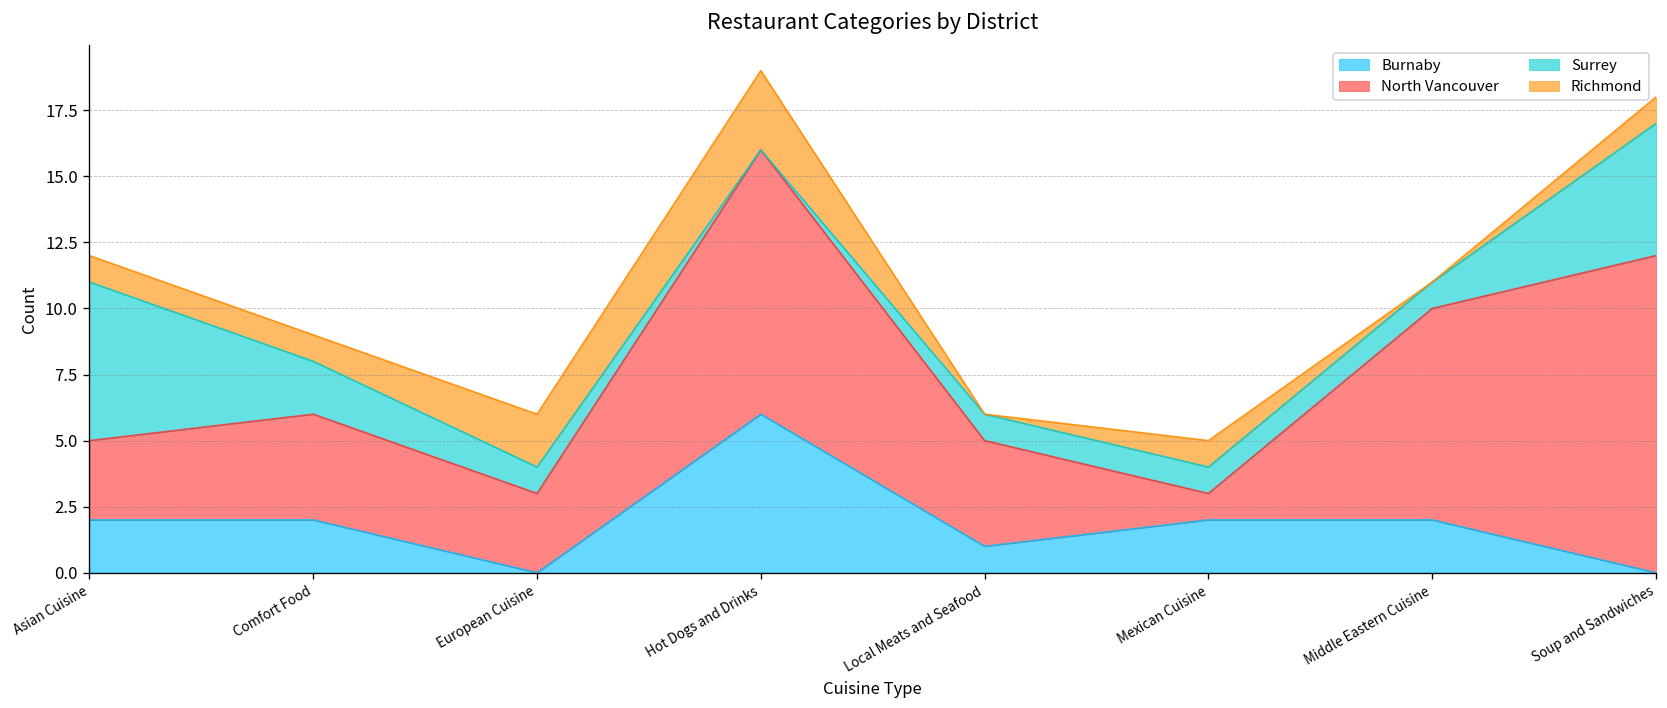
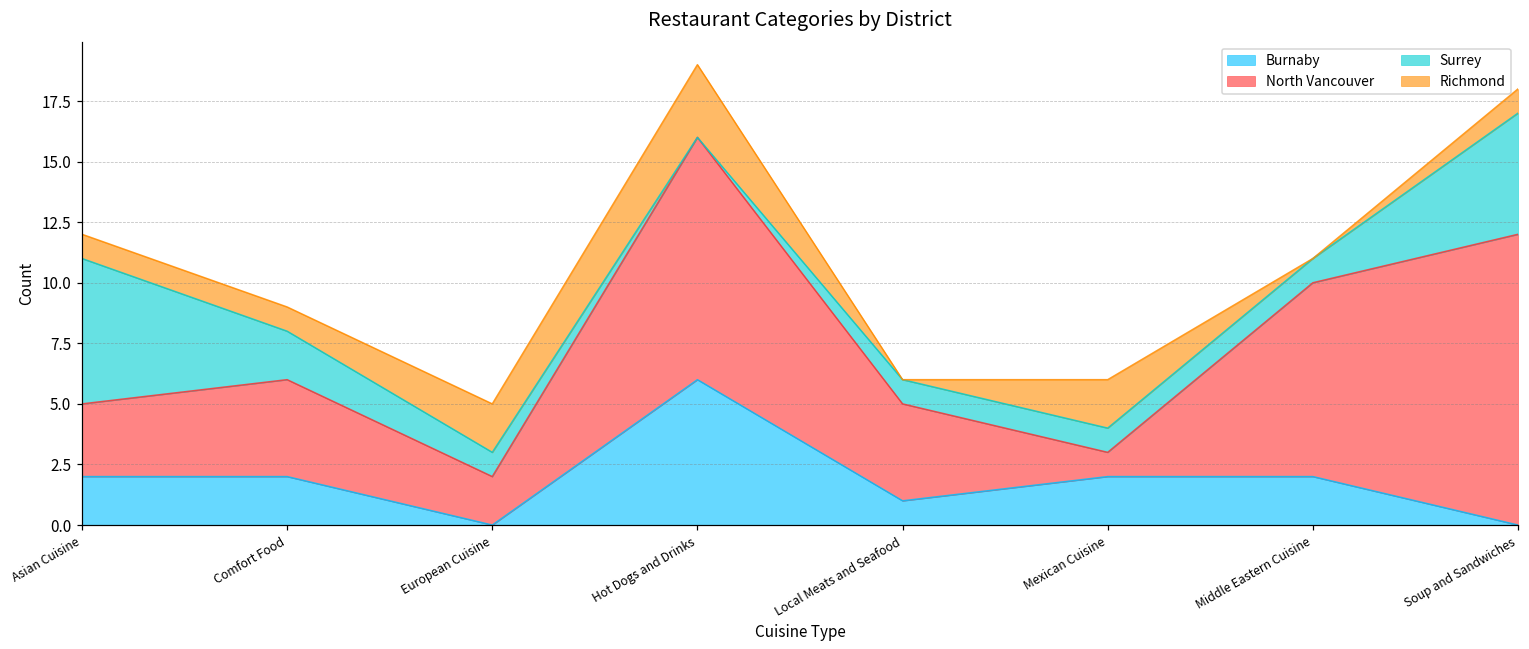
North Vancouver, European Cuisine: 3 -> 2
Richmond, Mexican Cuisine: 1 -> 2
